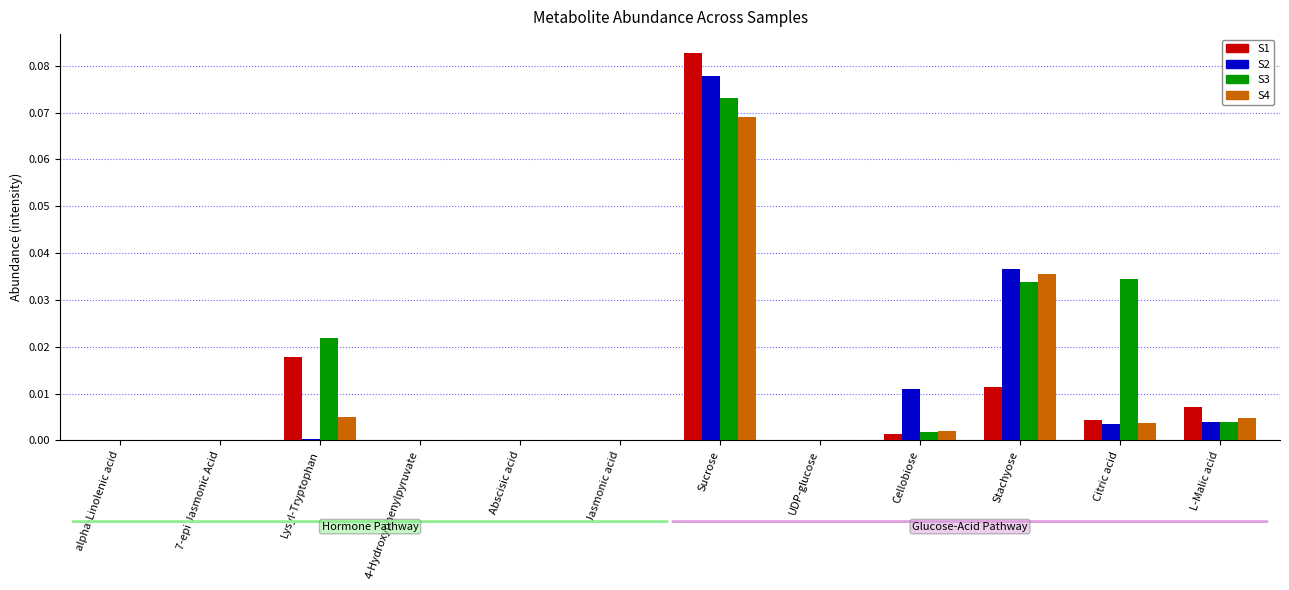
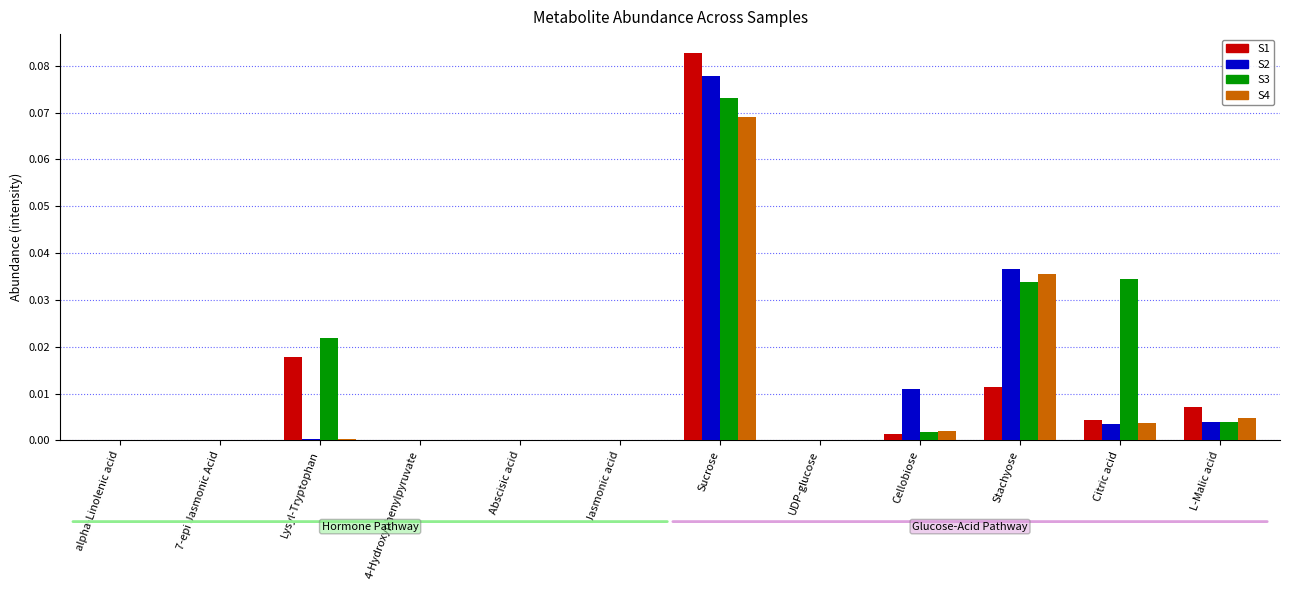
S4, Lysyl-Tryptophan: 0.005 -> 0.000
